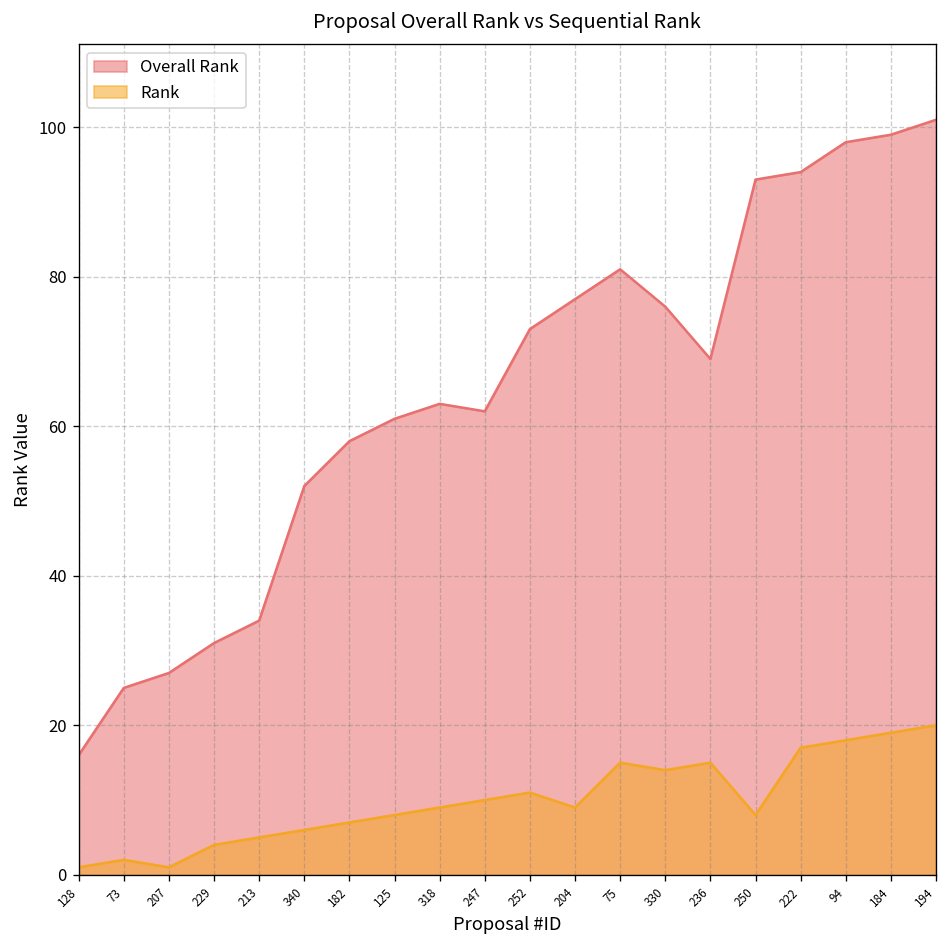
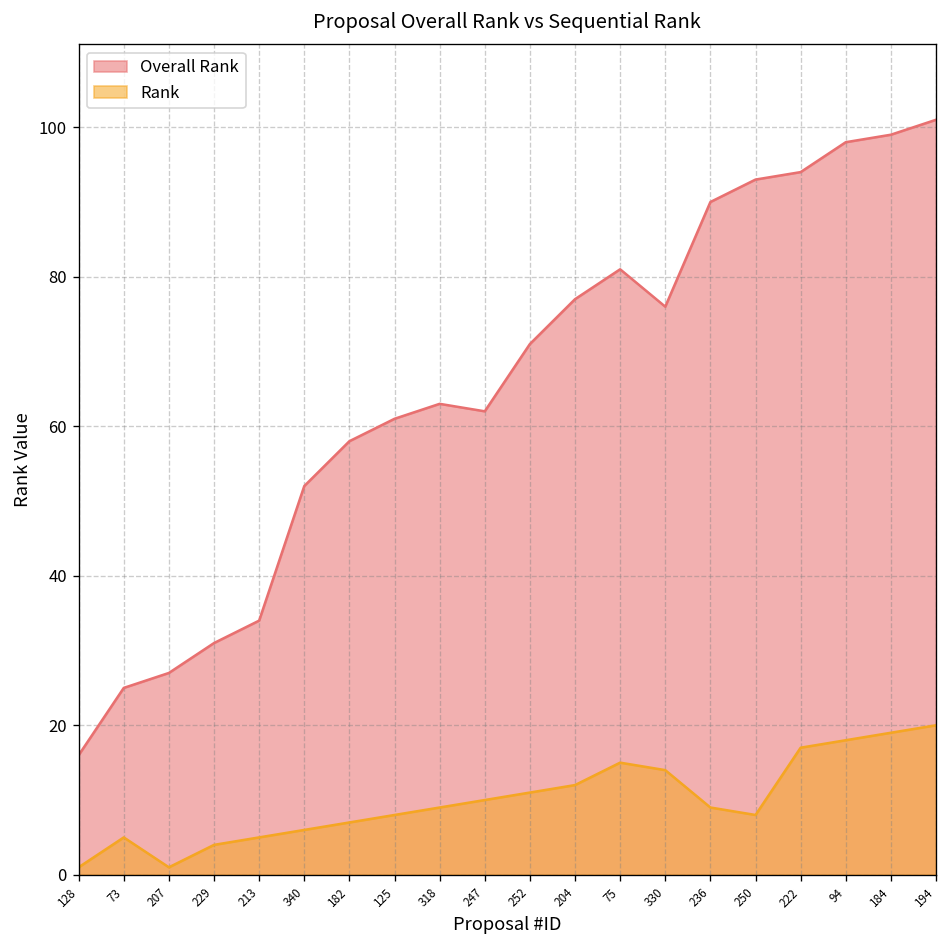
Rank, 73: 2 -> 5
Overall Rank, 252: 73 -> 71
Rank, 204: 9 -> 12
Overall Rank, 236: 69 -> 90
Rank, 236: 15 -> 9
